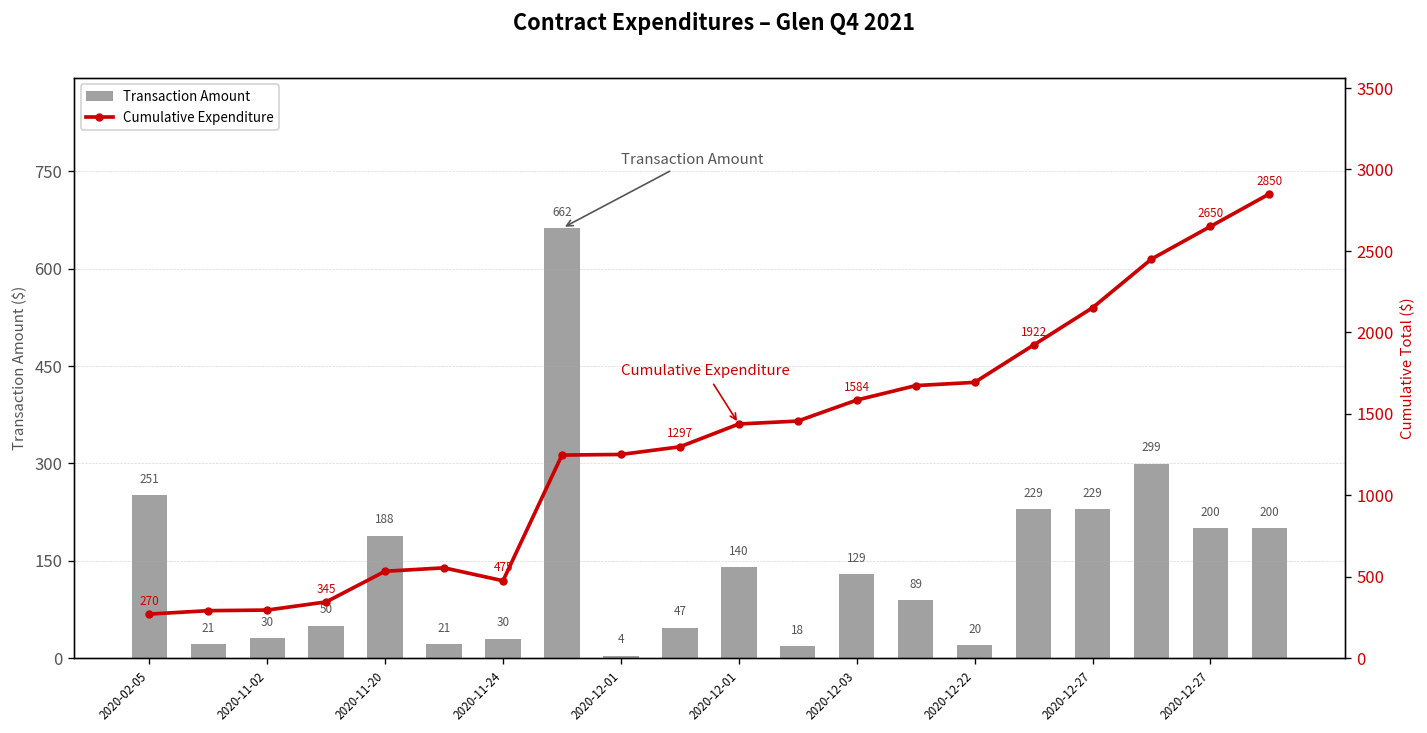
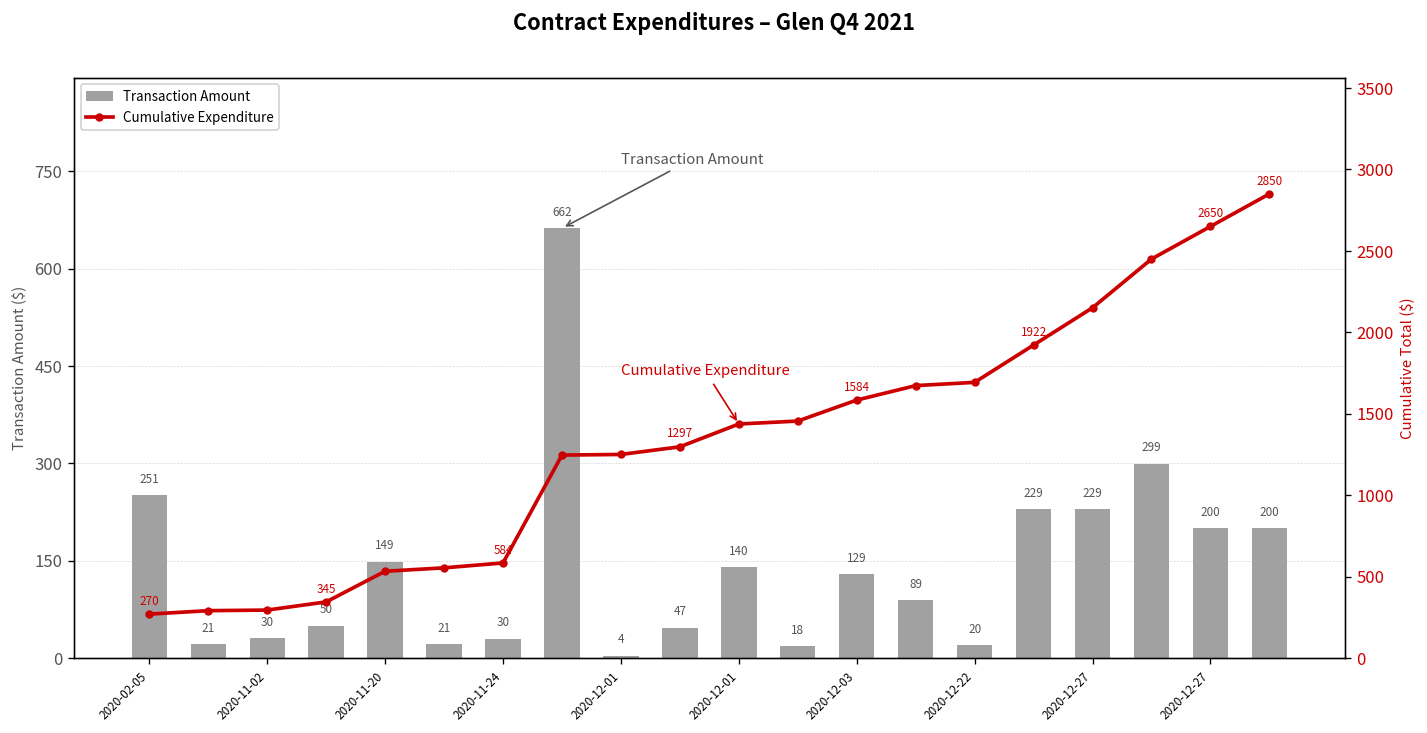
Transaction Amount, 2020-11-20: 188 -> 149
Cumulative Expenditure, 2020-11-24: 475 -> 584
